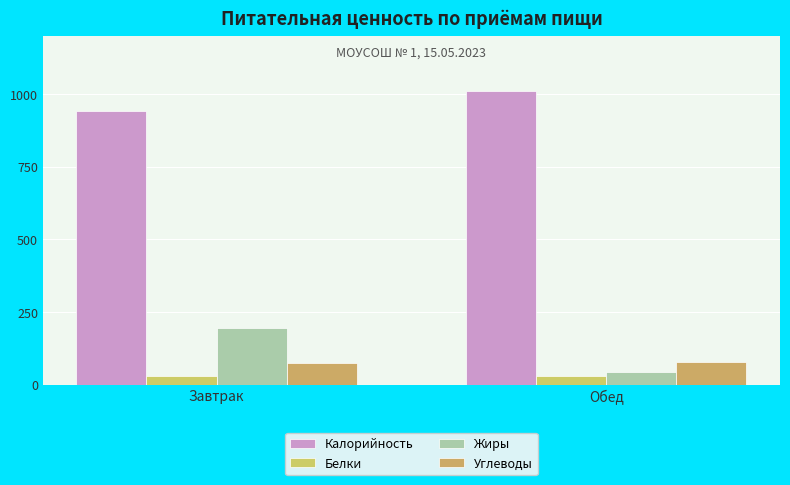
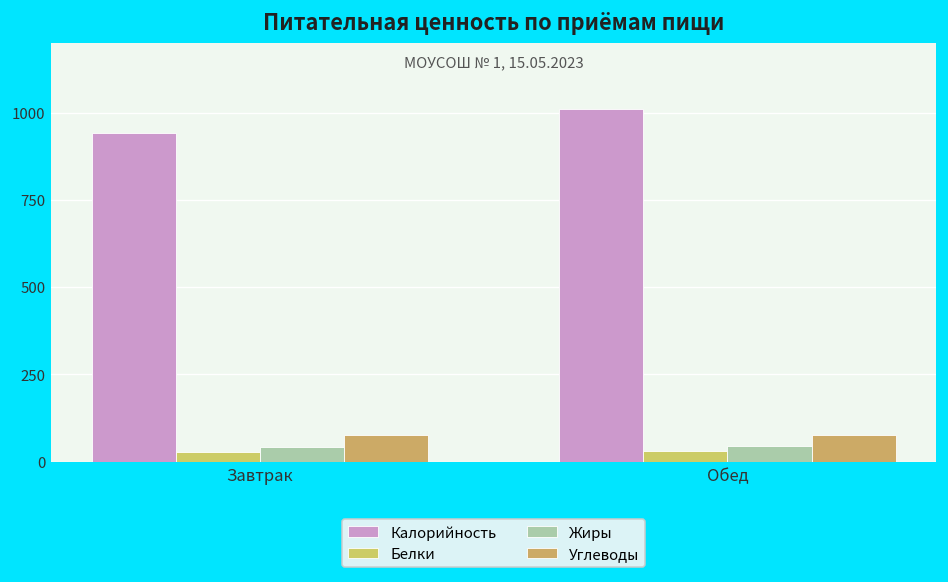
Жиры, Завтрак: 190 -> 40
